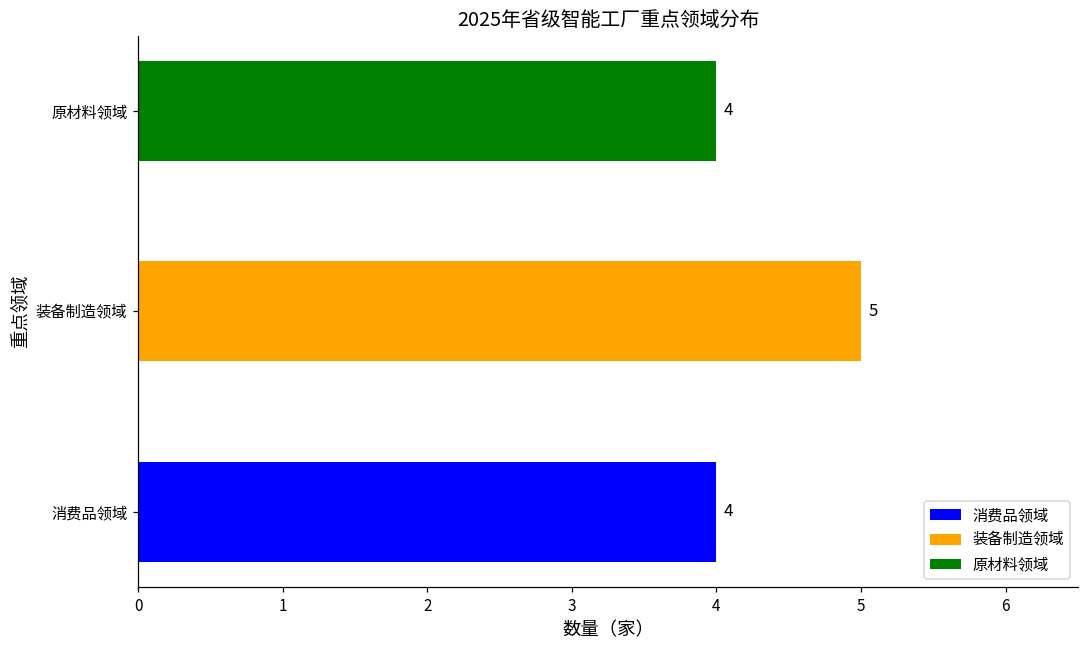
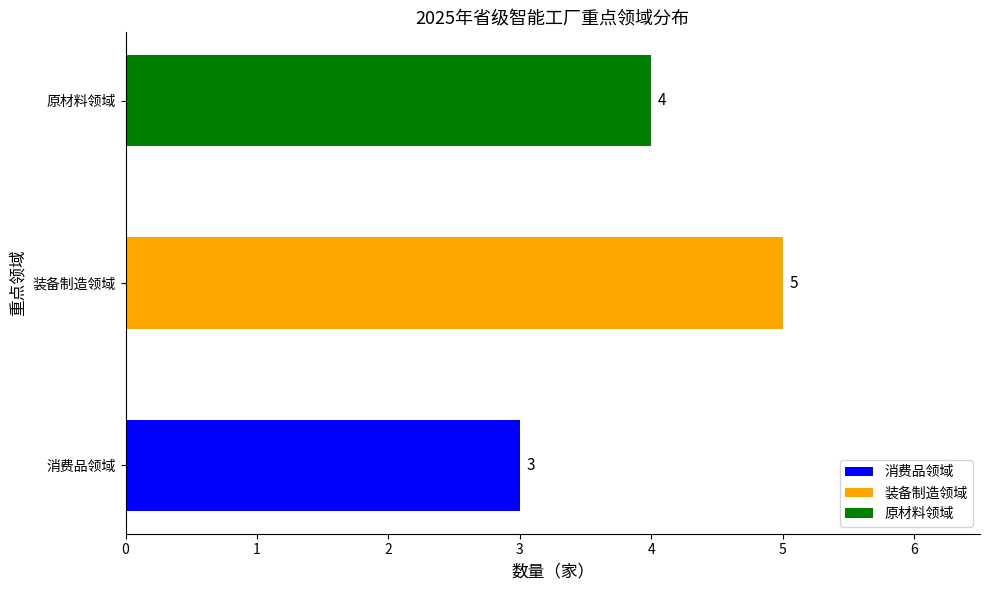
消费品领域: 4 -> 3
